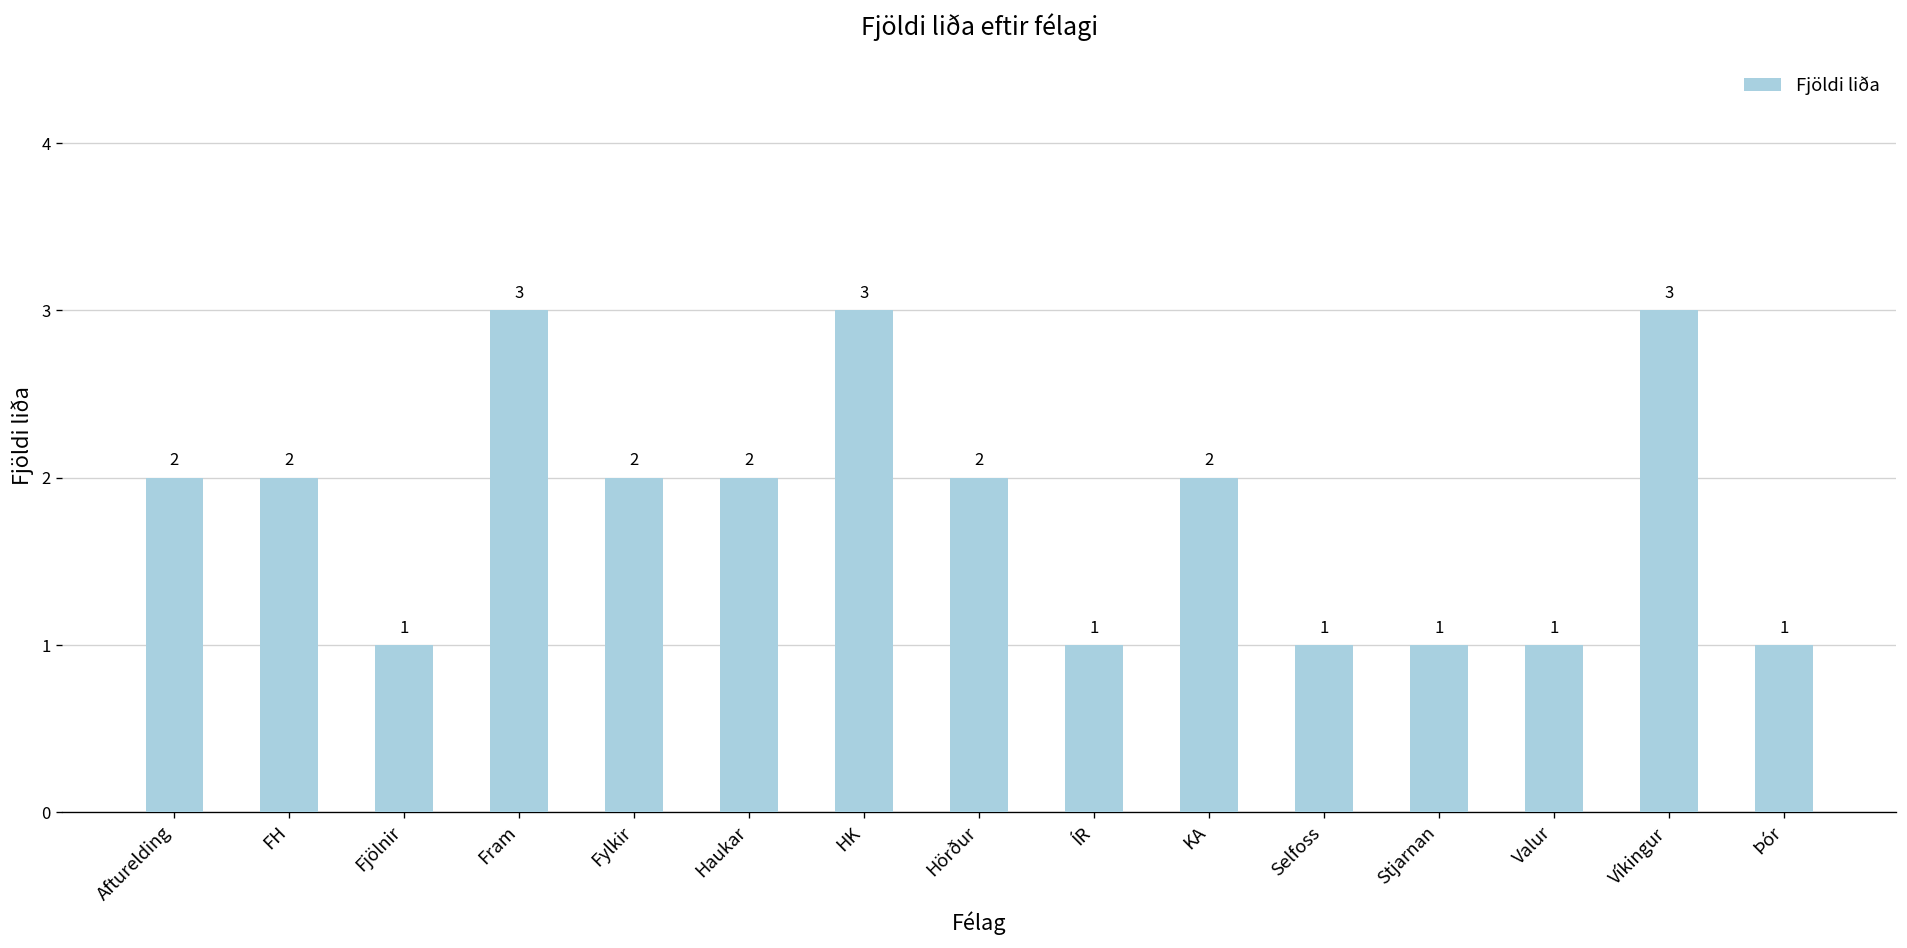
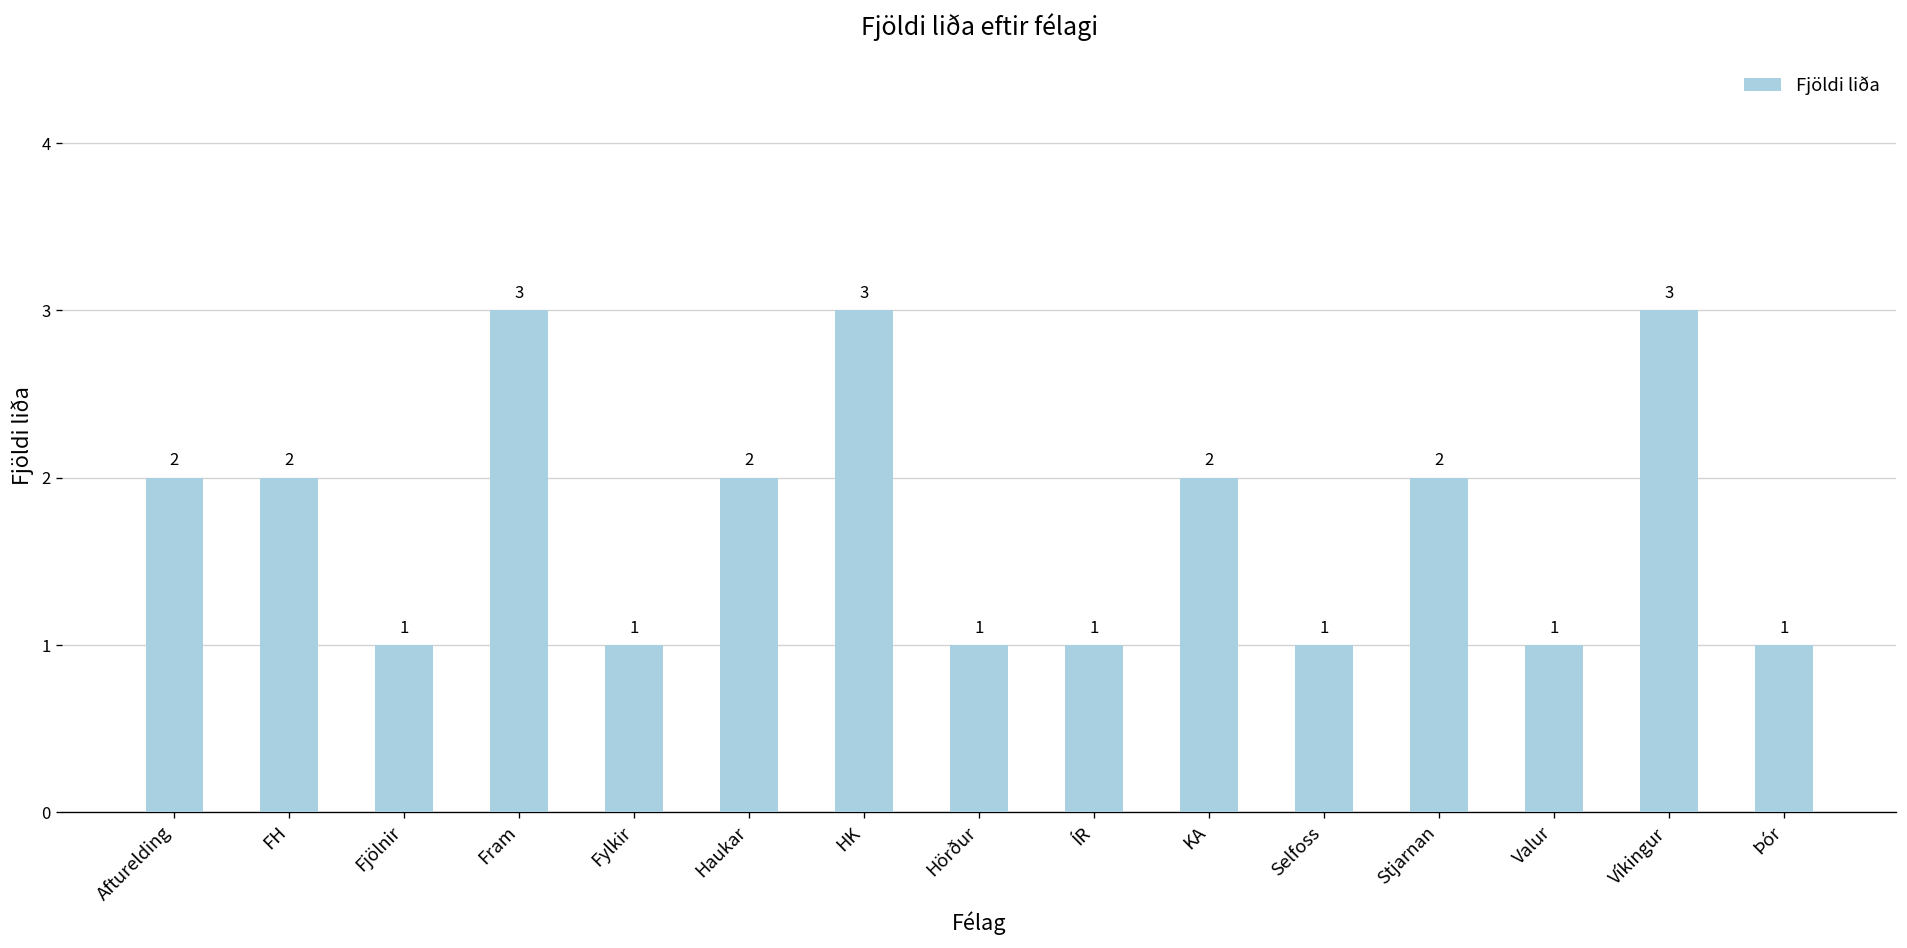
Fylkir: 2 -> 1
Hörður: 2 -> 1
Stjarnan: 1 -> 2
